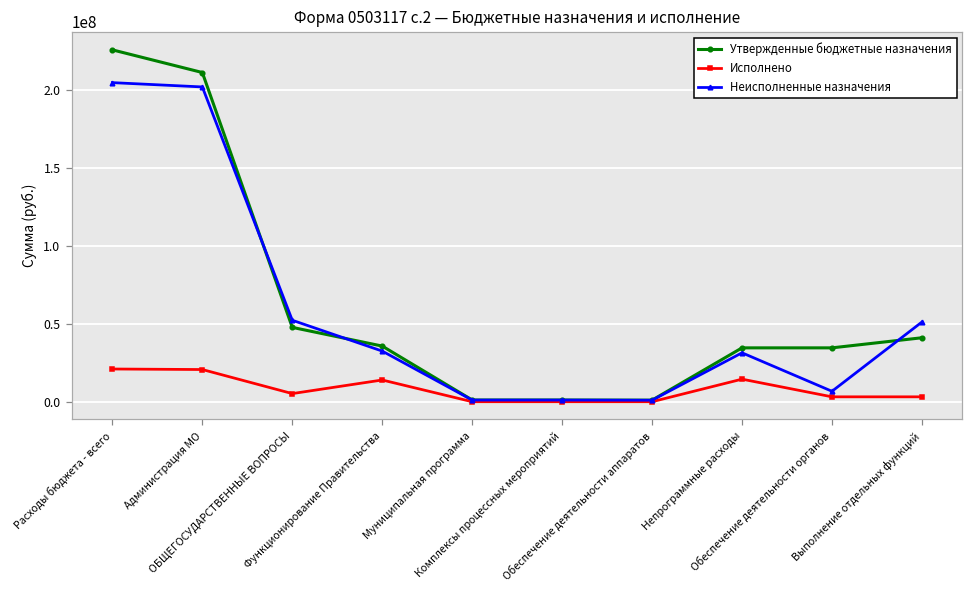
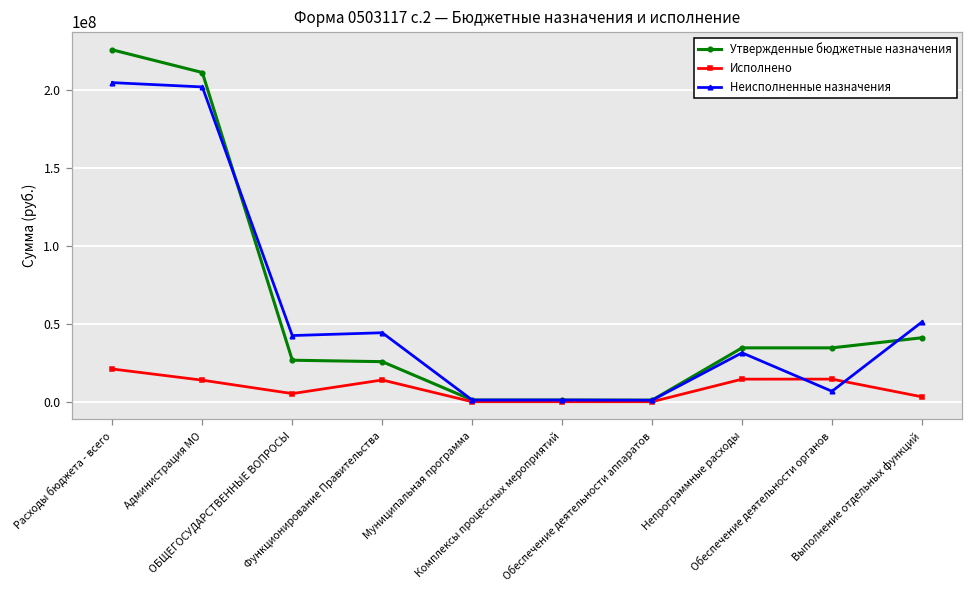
Исполнено, Администрация МО: 21000000 -> 14000000
Утвержденные бюджетные назначения, ОБЩЕГОСУДАРСТВЕННЫЕ ВОПРОСЫ: 48000000 -> 27000000
Неисполненные назначения, ОБЩЕГОСУДАРСТВЕННЫЕ ВОПРОСЫ: 52000000 -> 42000000
Утвержденные бюджетные назначения, Функционирование Правительства: 36000000 -> 26000000
Неисполненные назначения, Функционирование Правительства: 32000000 -> 44000000
Исполнено, Обеспечение деятельности органов: 3000000 -> 15000000
